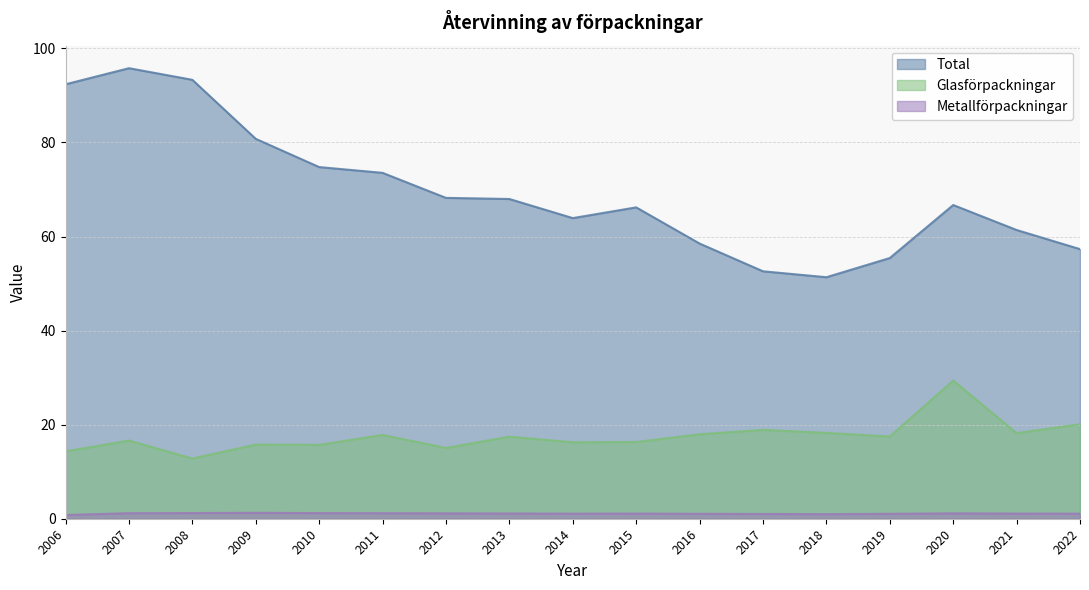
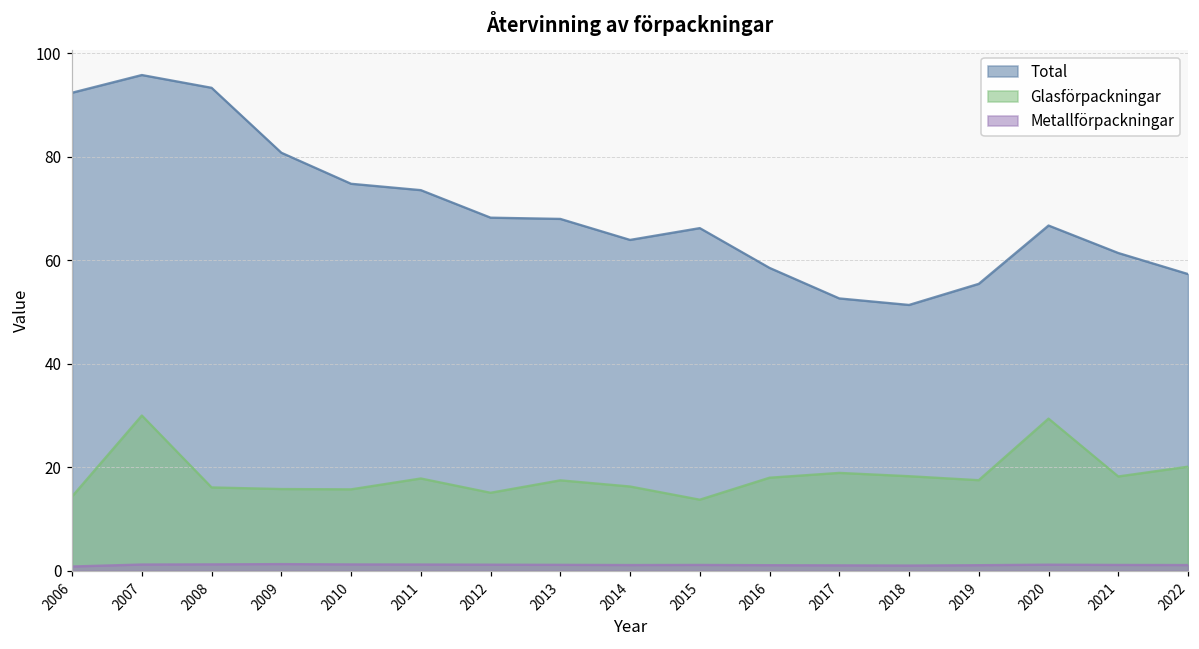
Glasförpackningar, 2007: 17 -> 30
Glasförpackningar, 2008: 13 -> 16
Glasförpackningar, 2015: 16 -> 14
